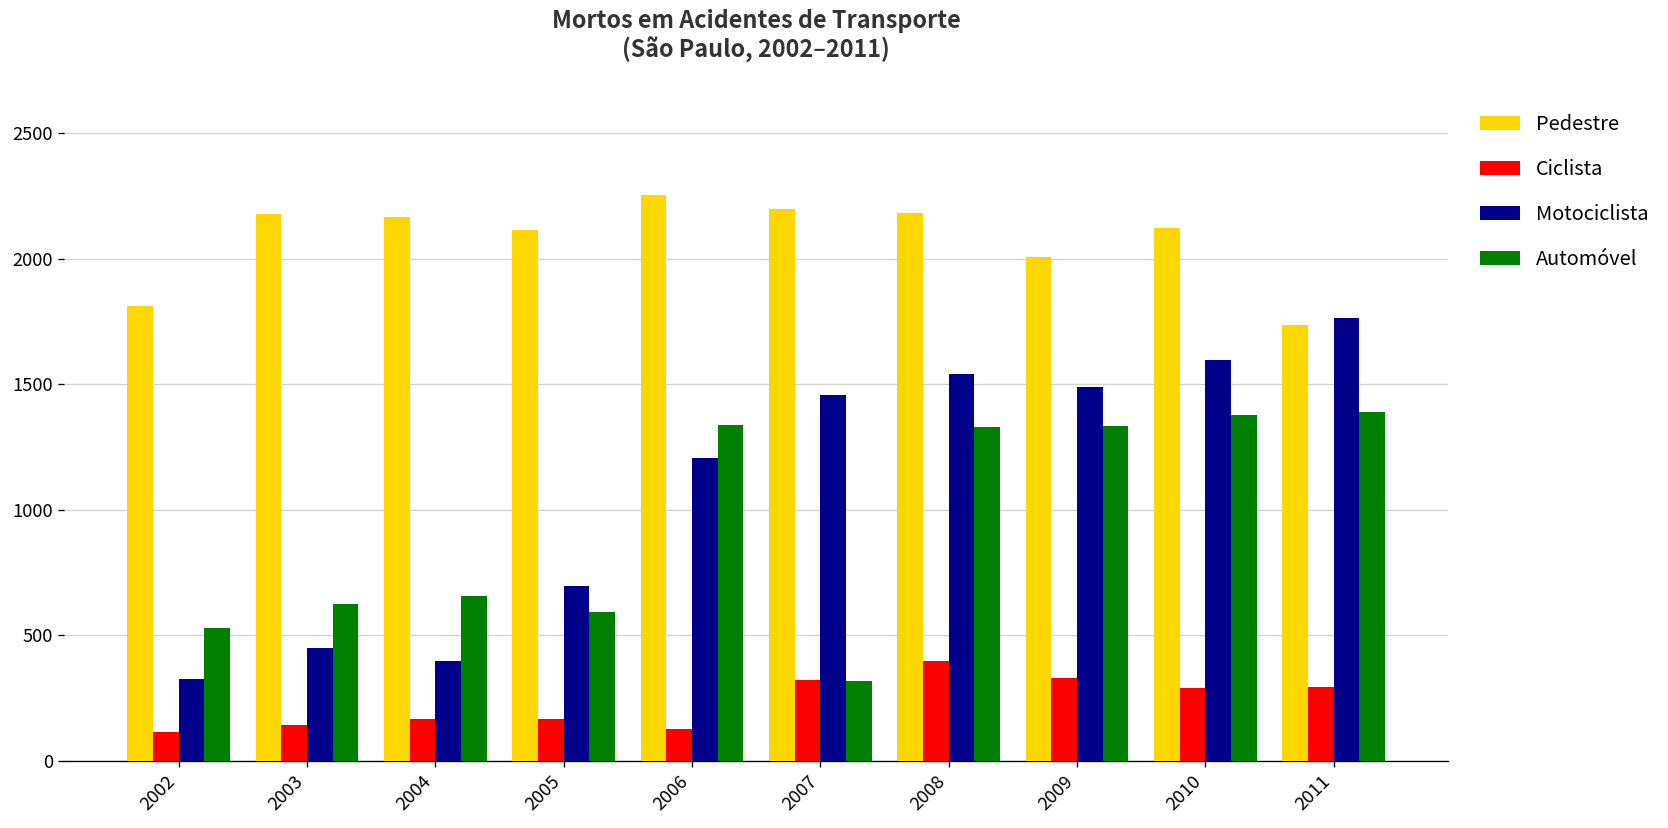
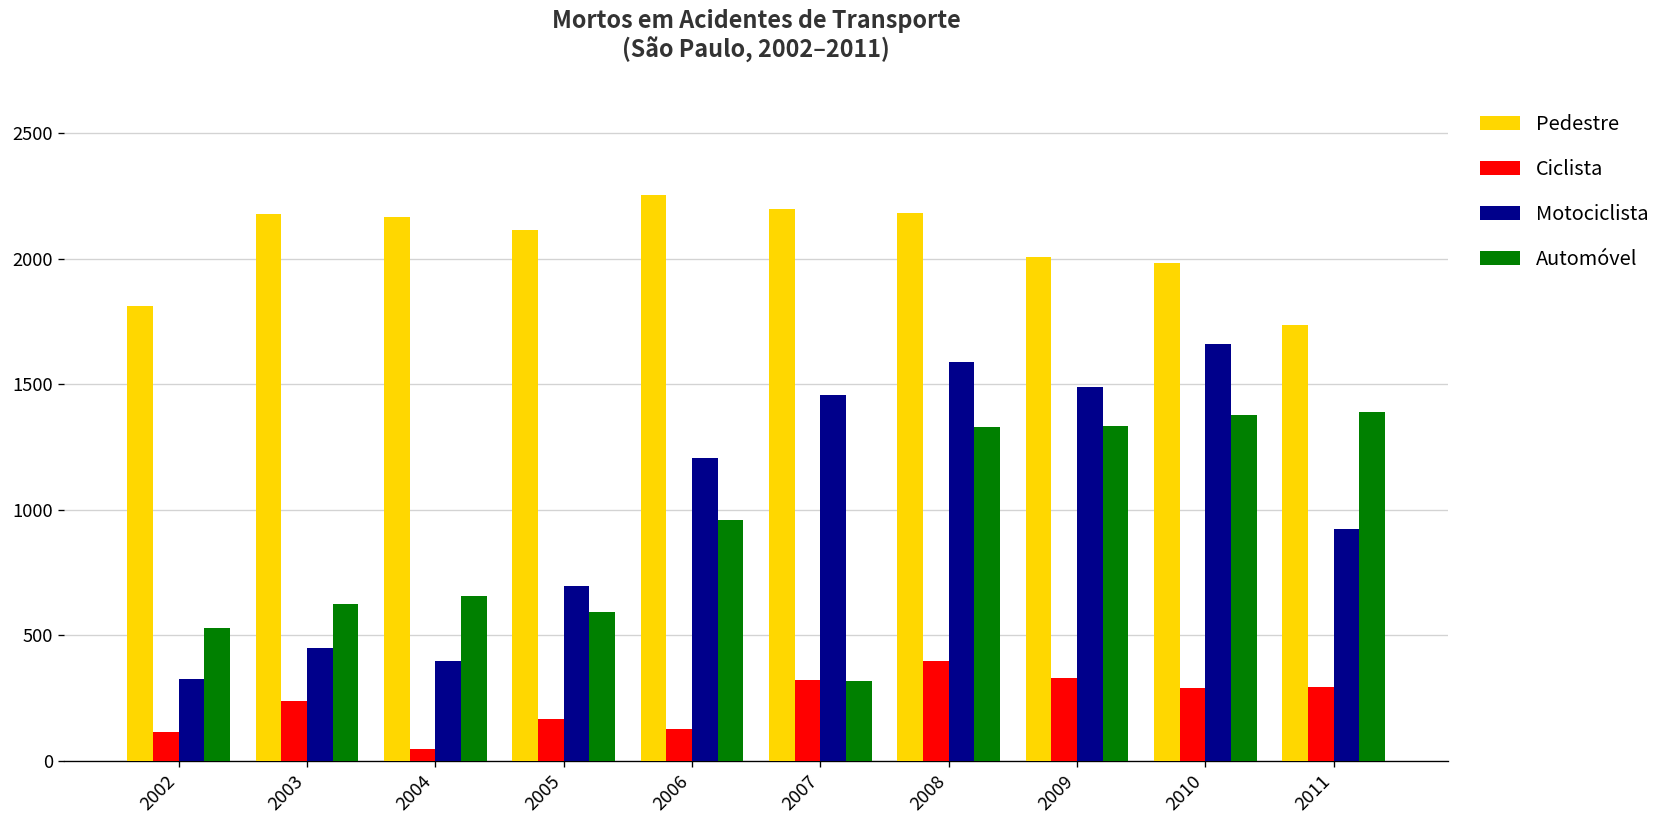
Ciclista, 2003: 150 -> 240
Ciclista, 2004: 170 -> 50
Automóvel, 2006: 1340 -> 960
Motociclista, 2008: 1540 -> 1590
Pedestre, 2010: 2120 -> 1980
Motociclista, 2010: 1600 -> 1660
Motociclista, 2011: 1760 -> 920
